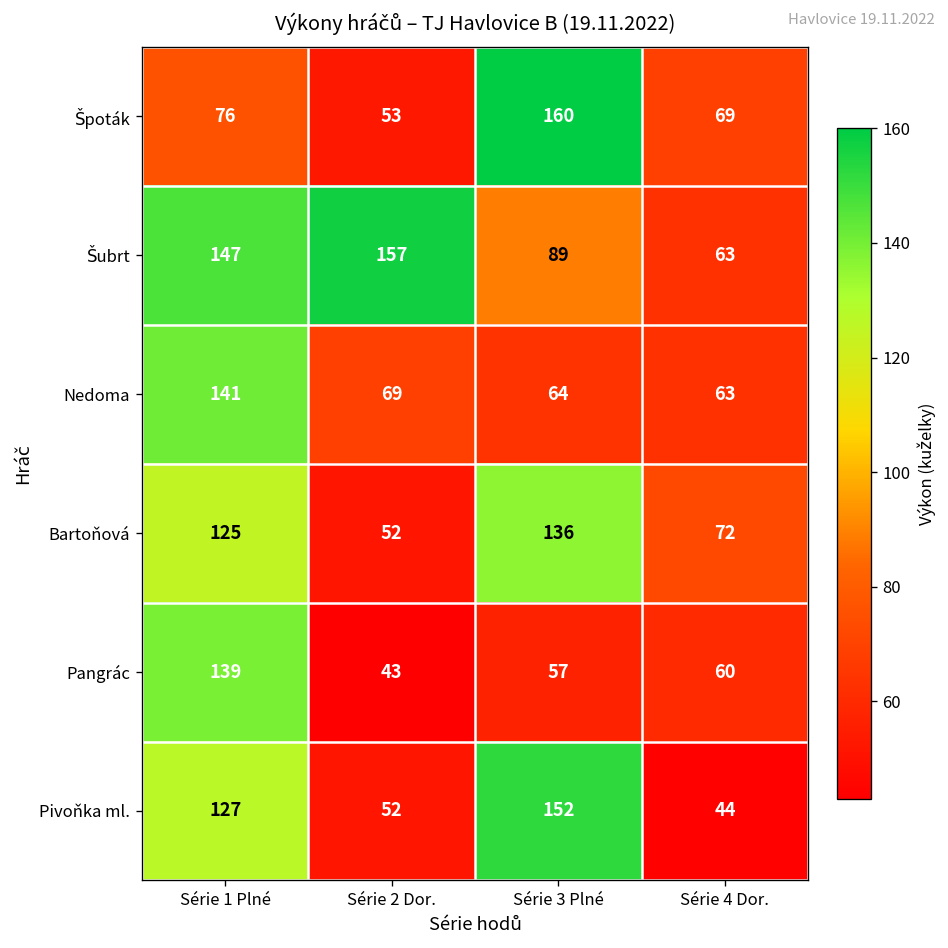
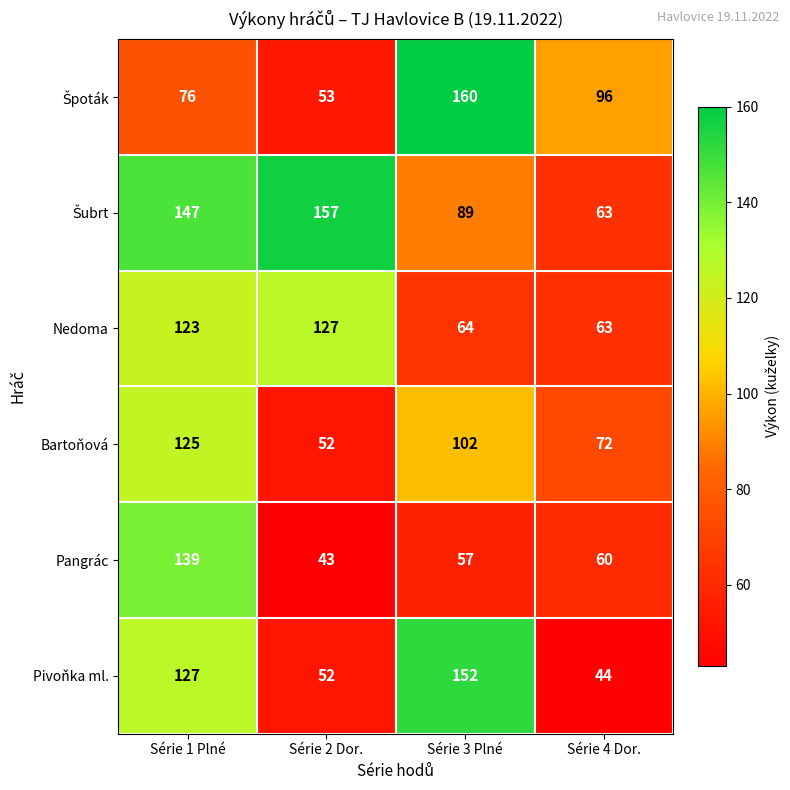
Špoták, Série 4 Dor.: 69 -> 96
Nedoma, Série 1 Plné: 141 -> 123
Nedoma, Série 2 Dor.: 69 -> 127
Bartoňová, Série 3 Plné: 136 -> 102
